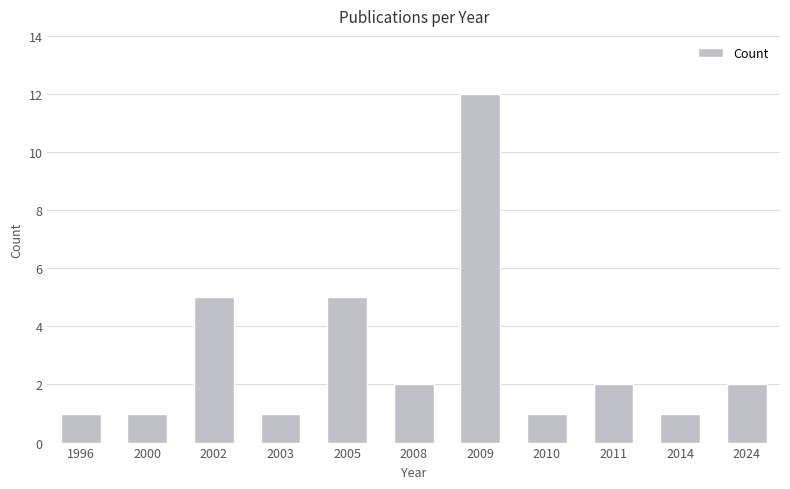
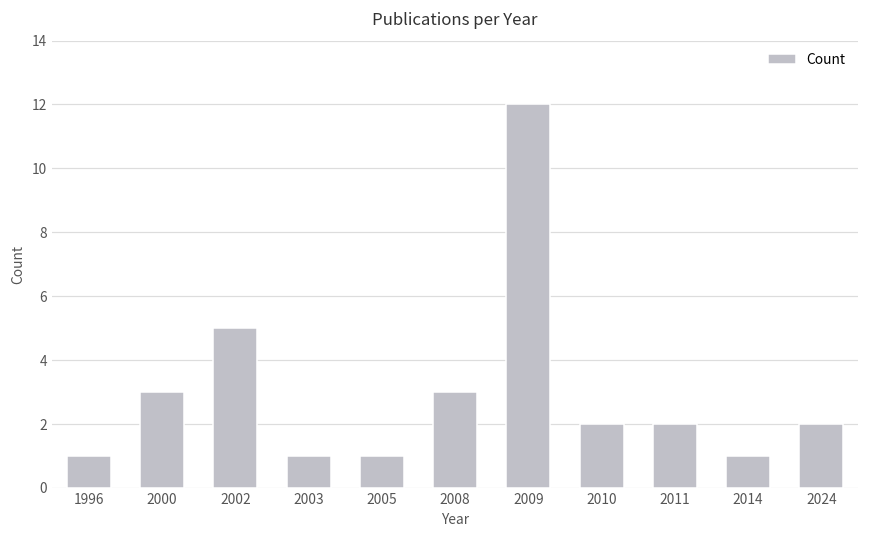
2000: 1 -> 3
2005: 5 -> 1
2008: 2 -> 3
2010: 1 -> 2
